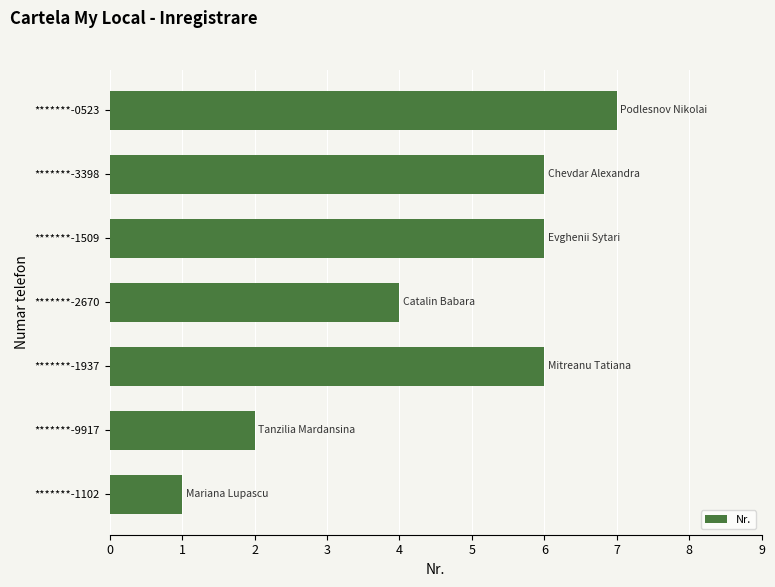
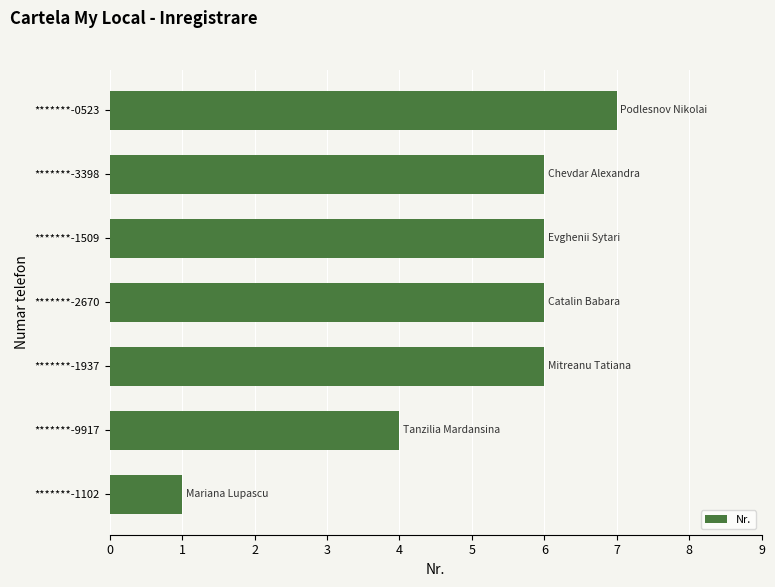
*******-2670: 4 -> 6
*******-9917: 2 -> 4
